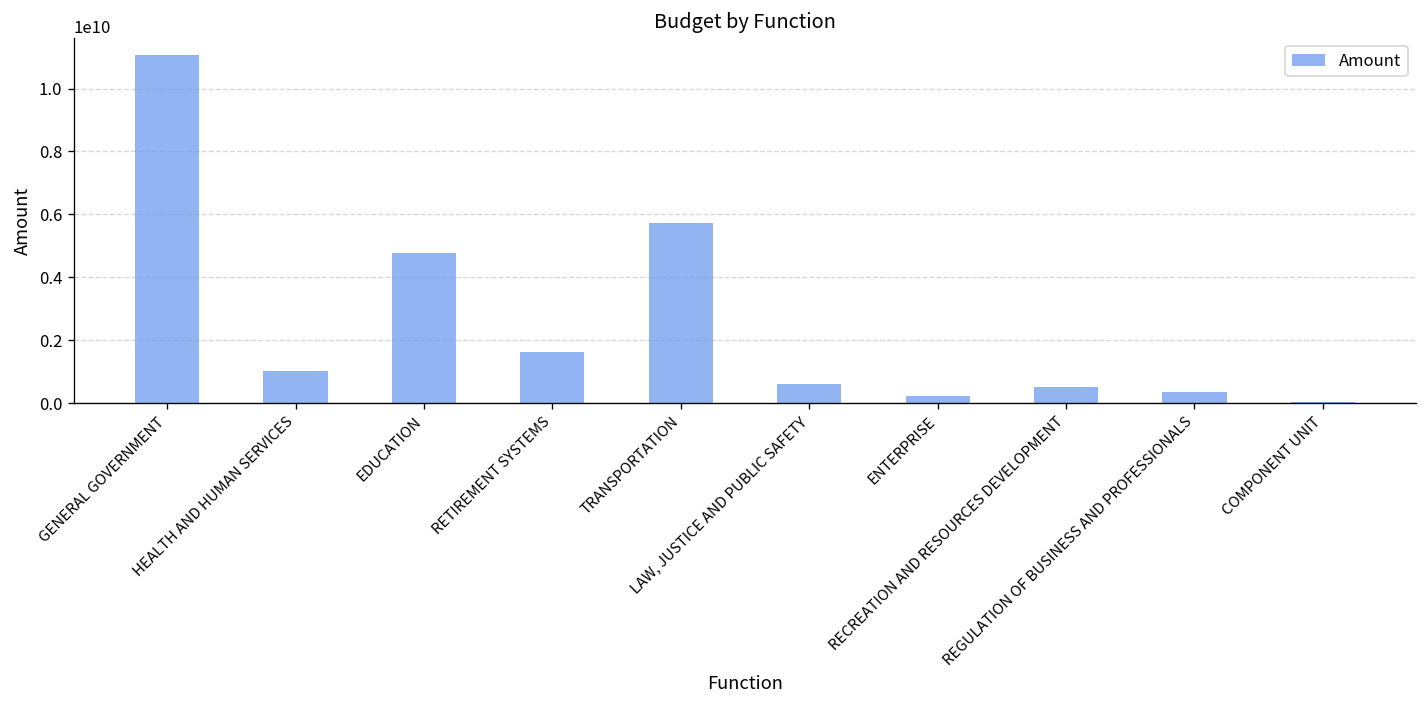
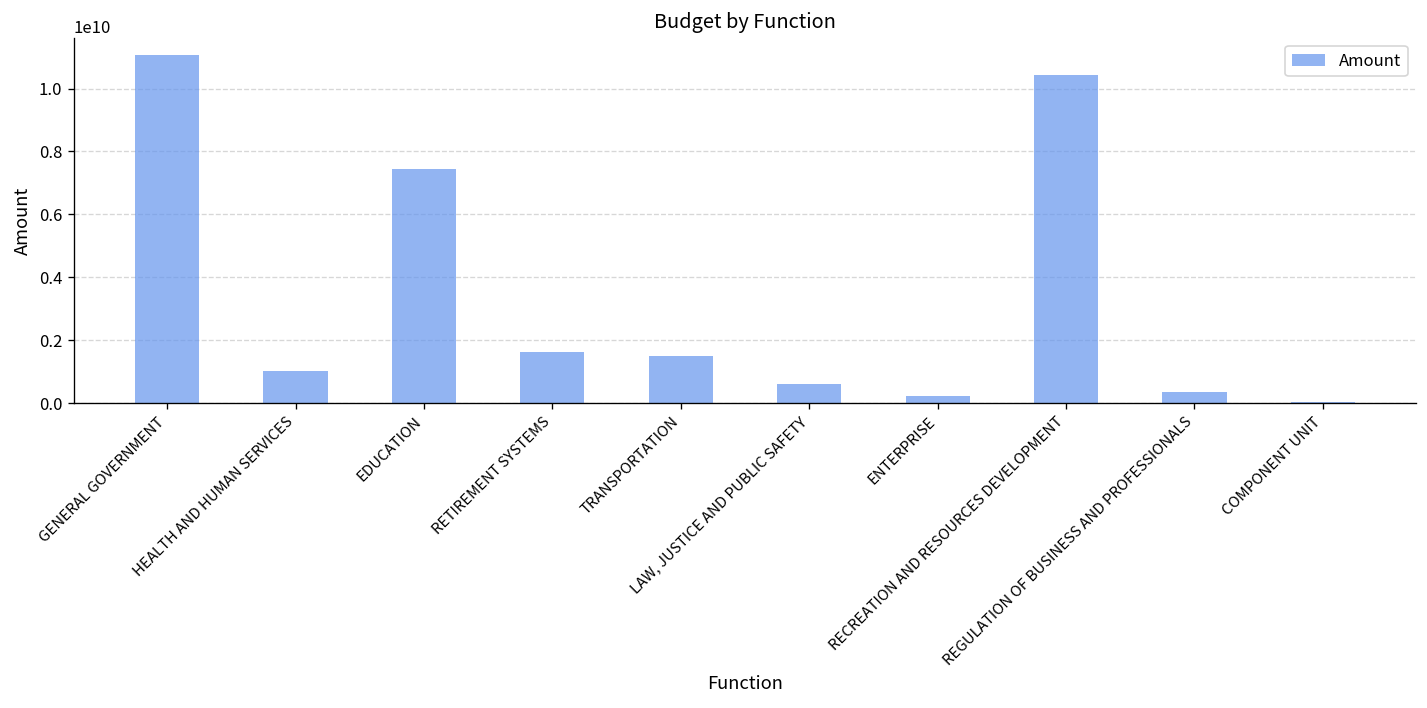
EDUCATION: 4800000000 -> 7400000000
TRANSPORTATION: 5700000000 -> 1500000000
RECREATION AND RESOURCES DEVELOPMENT: 500000000 -> 10400000000
